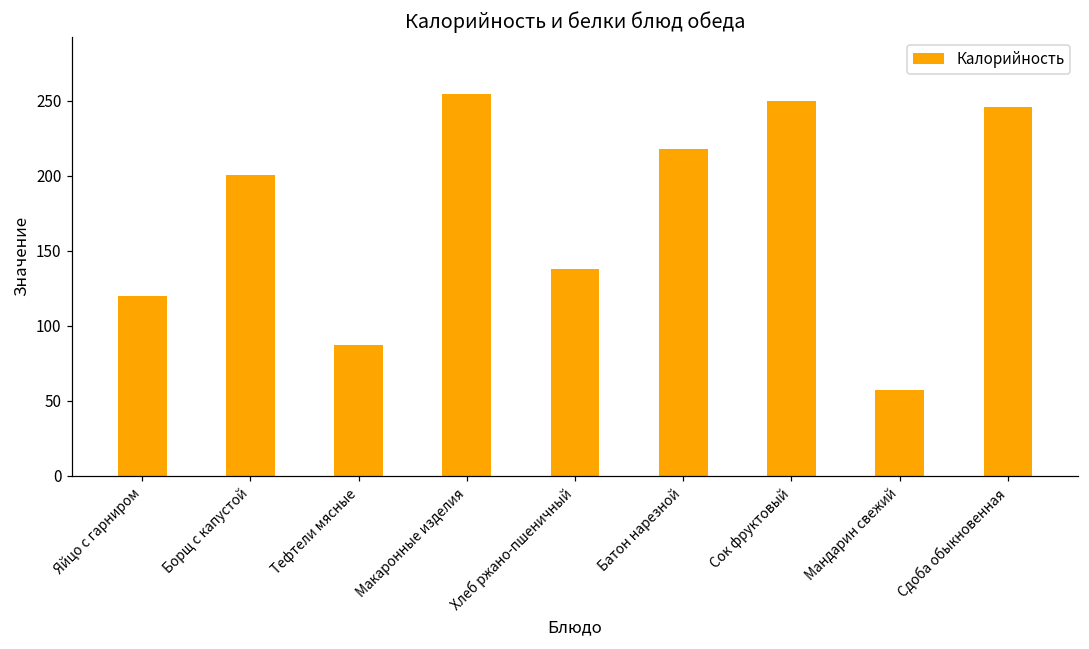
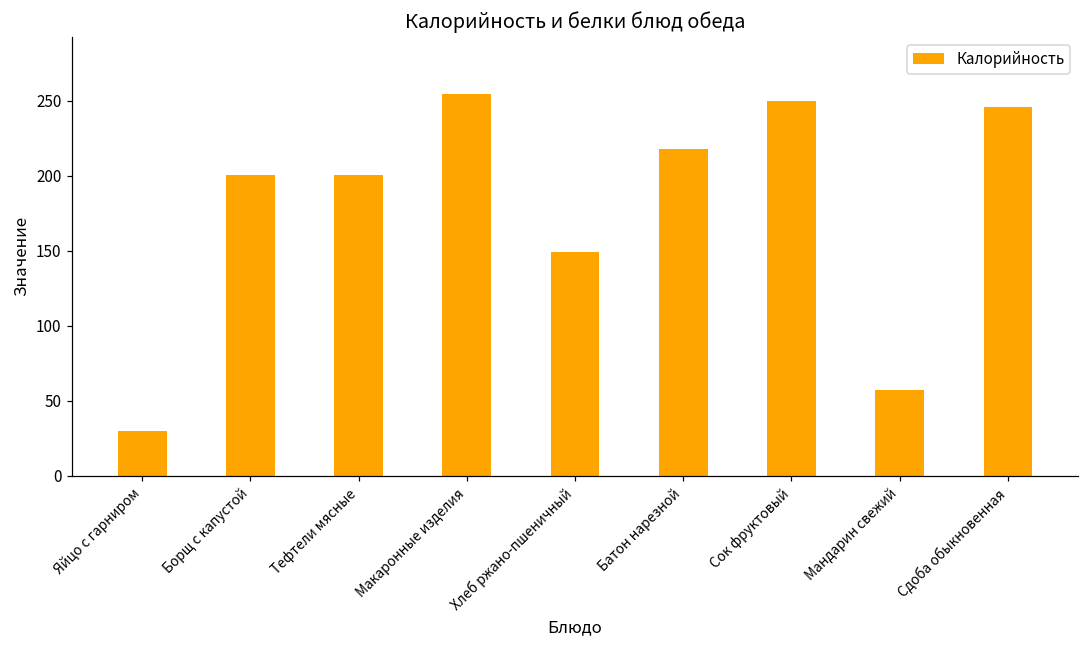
Яйцо с гарниром: 120 -> 30
Тефтели мясные: 87 -> 200
Хлеб ржано-пшеничный: 138 -> 149
